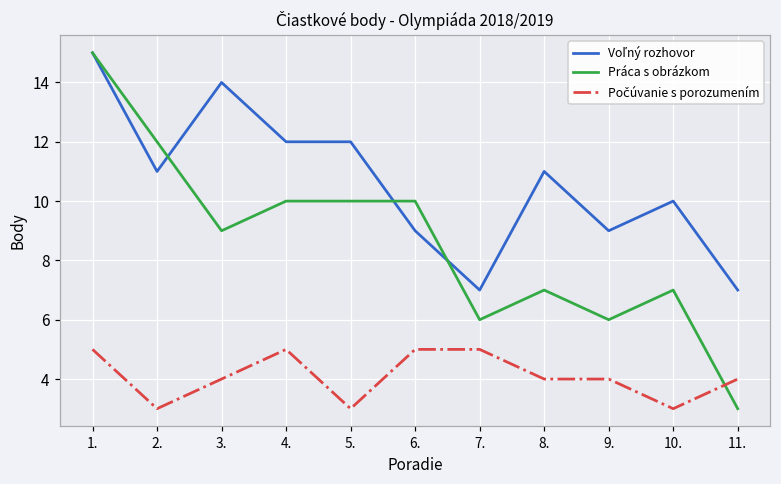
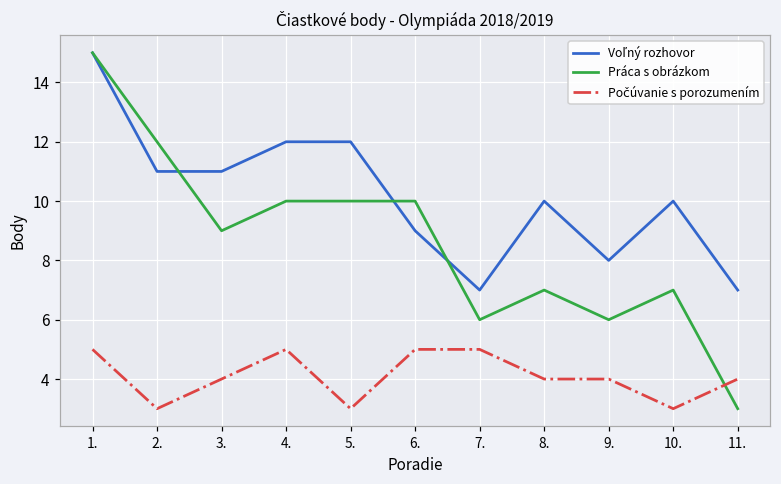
Voľný rozhovor, 3.: 14 -> 11
Voľný rozhovor, 8.: 11 -> 10
Voľný rozhovor, 9.: 9 -> 8
